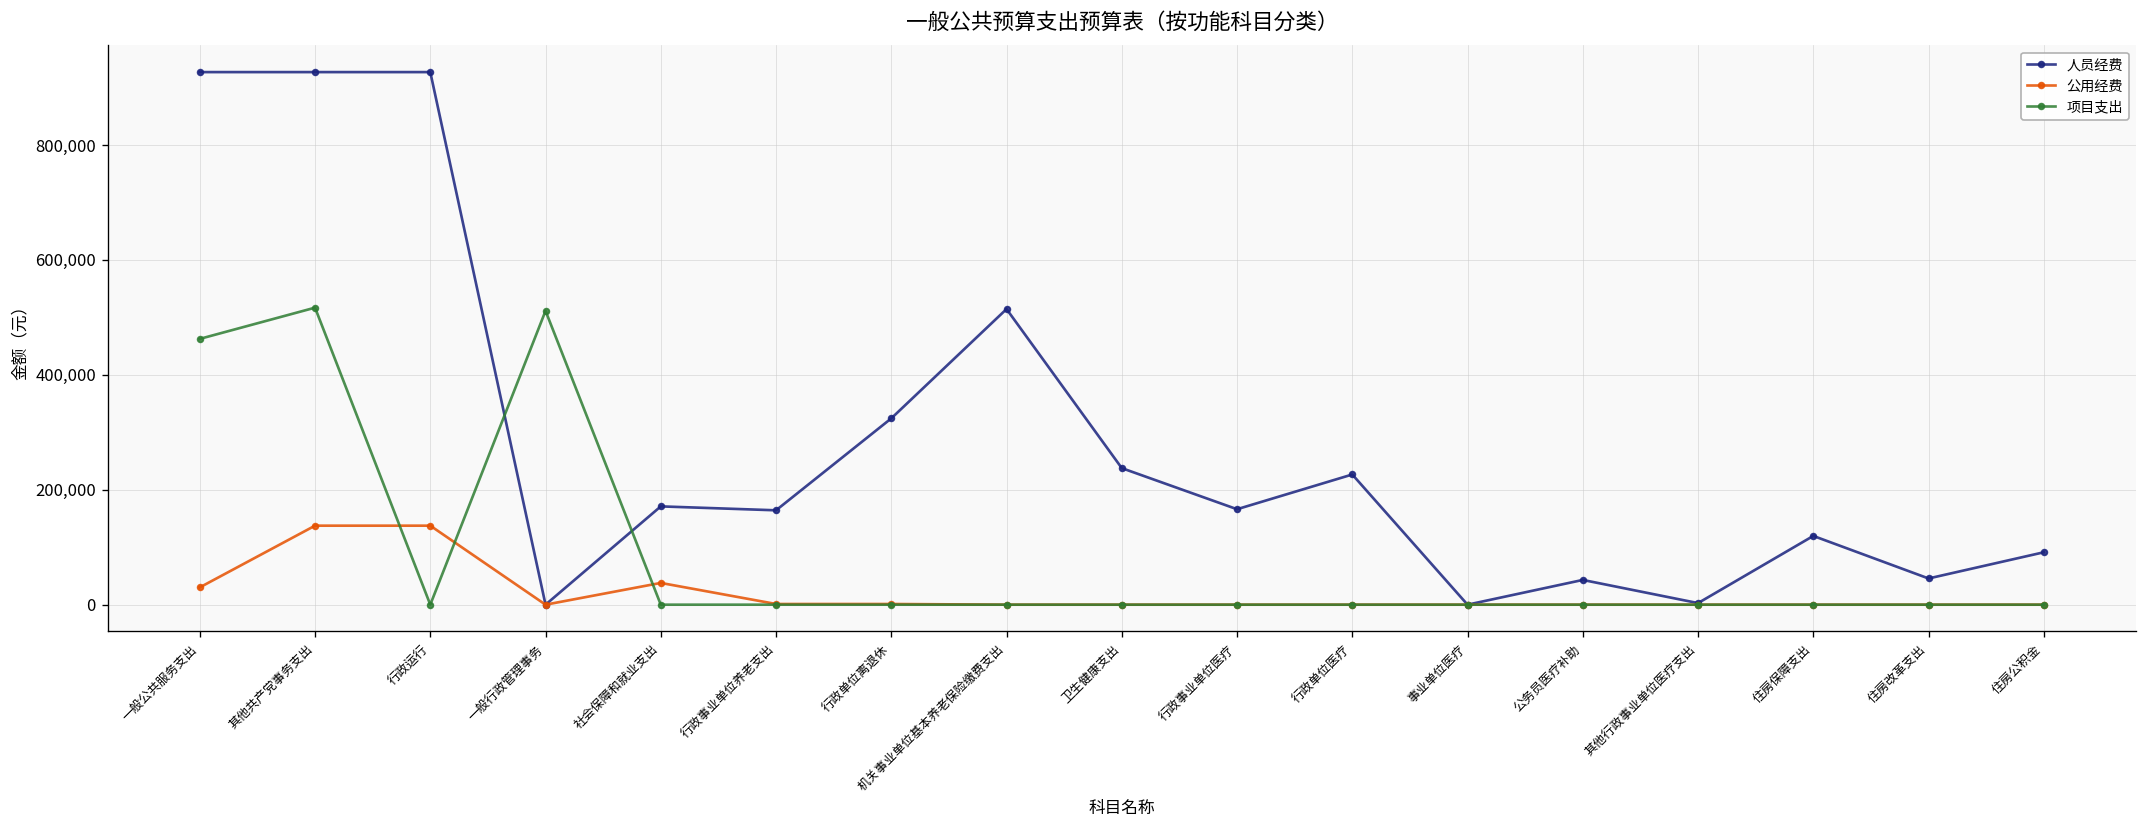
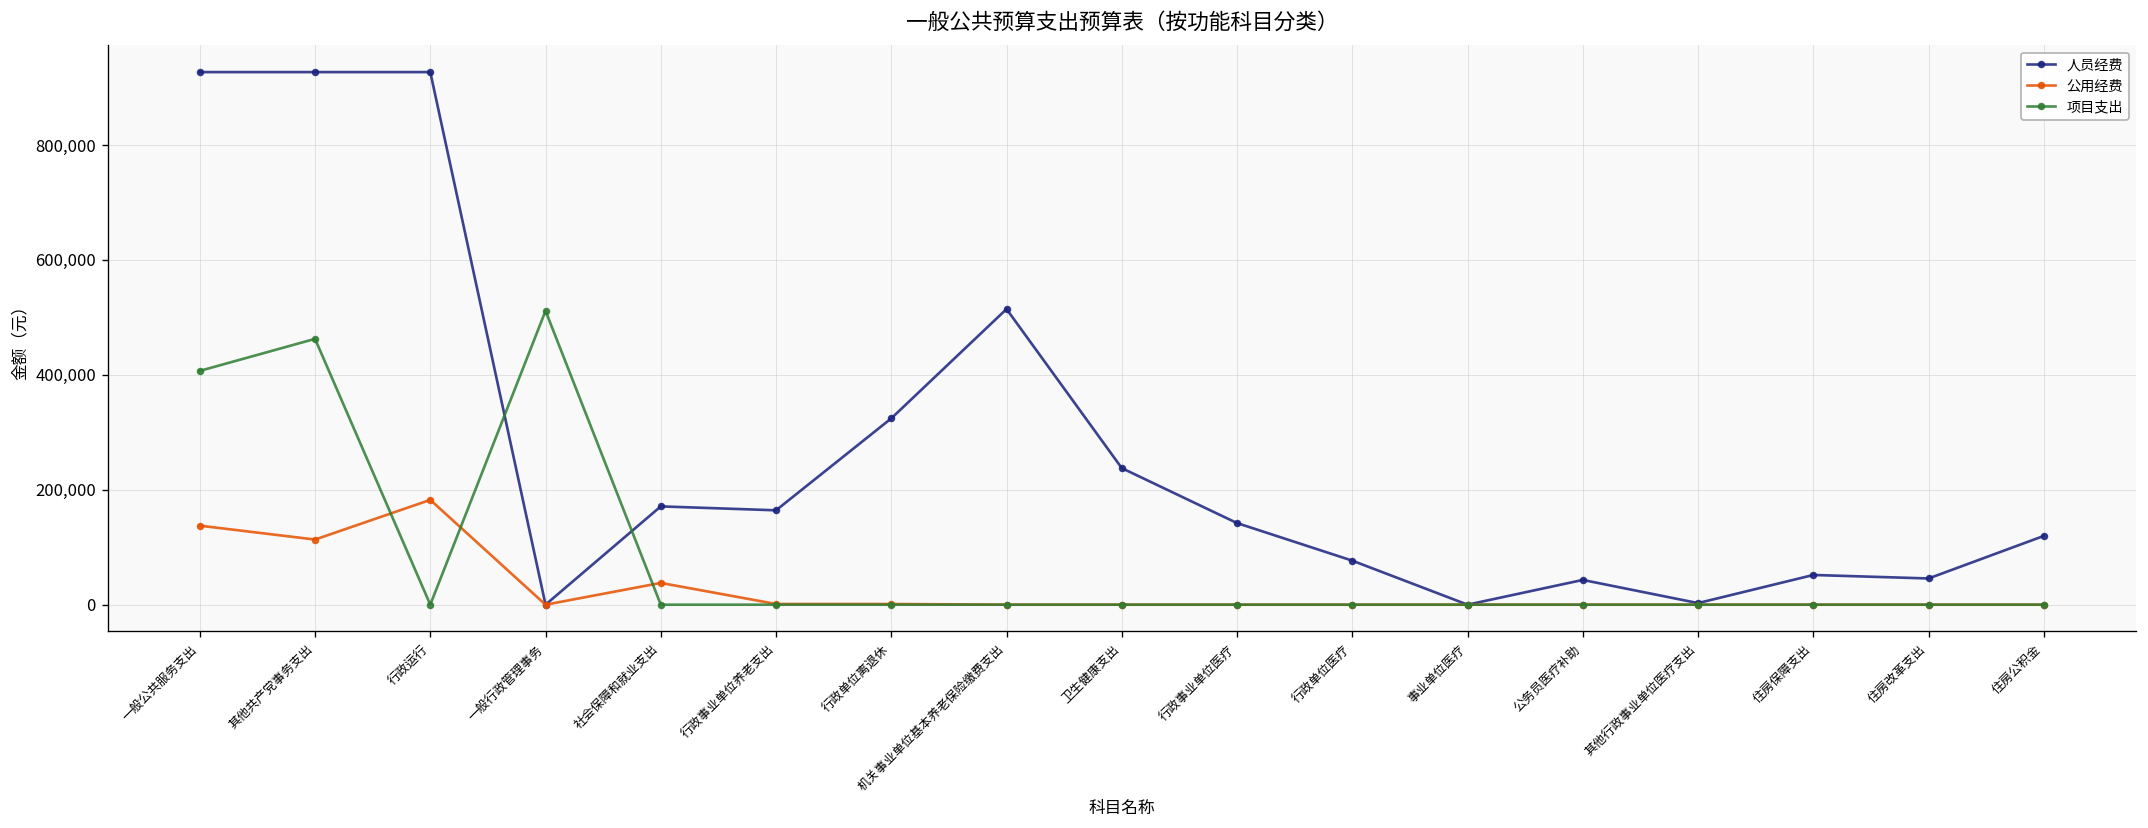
公用经费, 一般公共服务支出: 30,000 -> 140,000
项目支出, 一般公共服务支出: 460,000 -> 410,000
公用经费, 其他共产党事务支出: 140,000 -> 110,000
项目支出, 其他共产党事务支出: 520,000 -> 460,000
公用经费, 行政运行: 140,000 -> 180,000
人员经费, 行政事业单位医疗: 170,000 -> 140,000
人员经费, 行政单位医疗: 230,000 -> 80,000
人员经费, 住房保障支出: 120,000 -> 50,000
人员经费, 住房公积金: 90,000 -> 120,000
